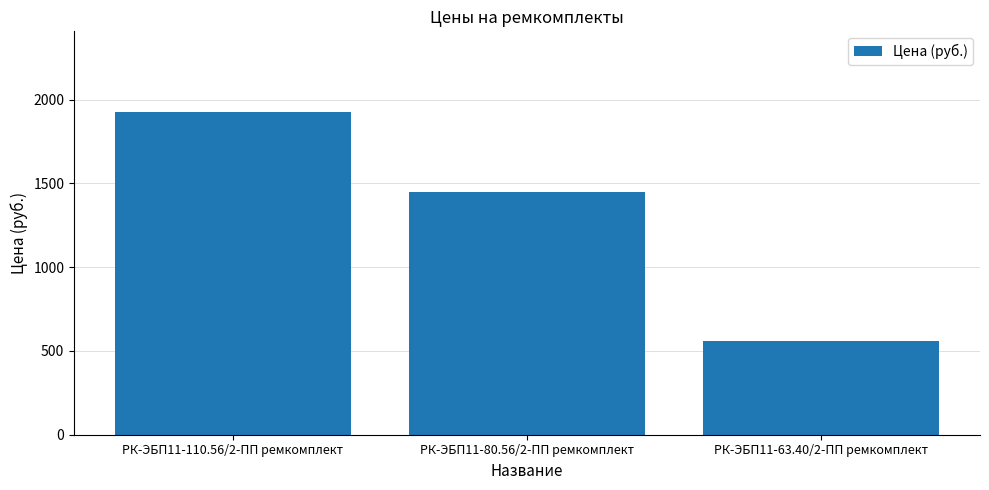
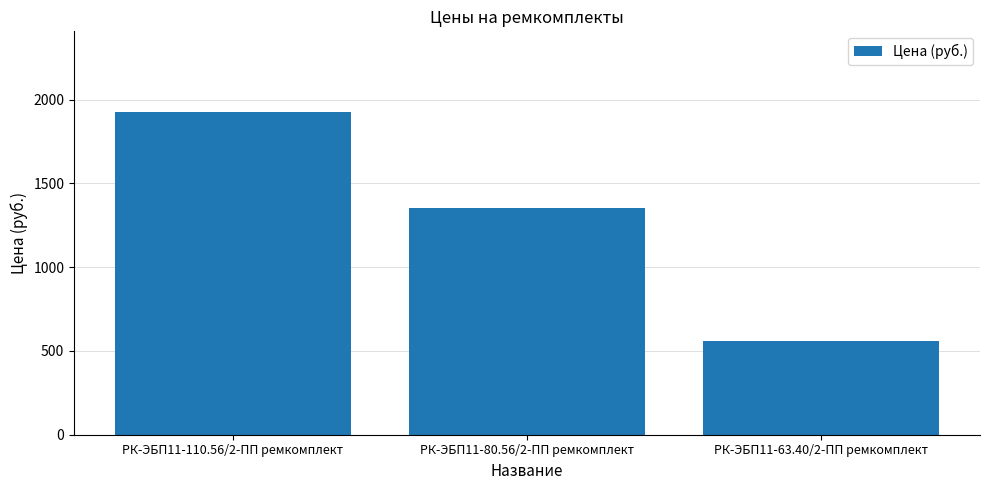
РК-ЭБП11-80.56/2-ПП ремкомплект: 1450 -> 1350
